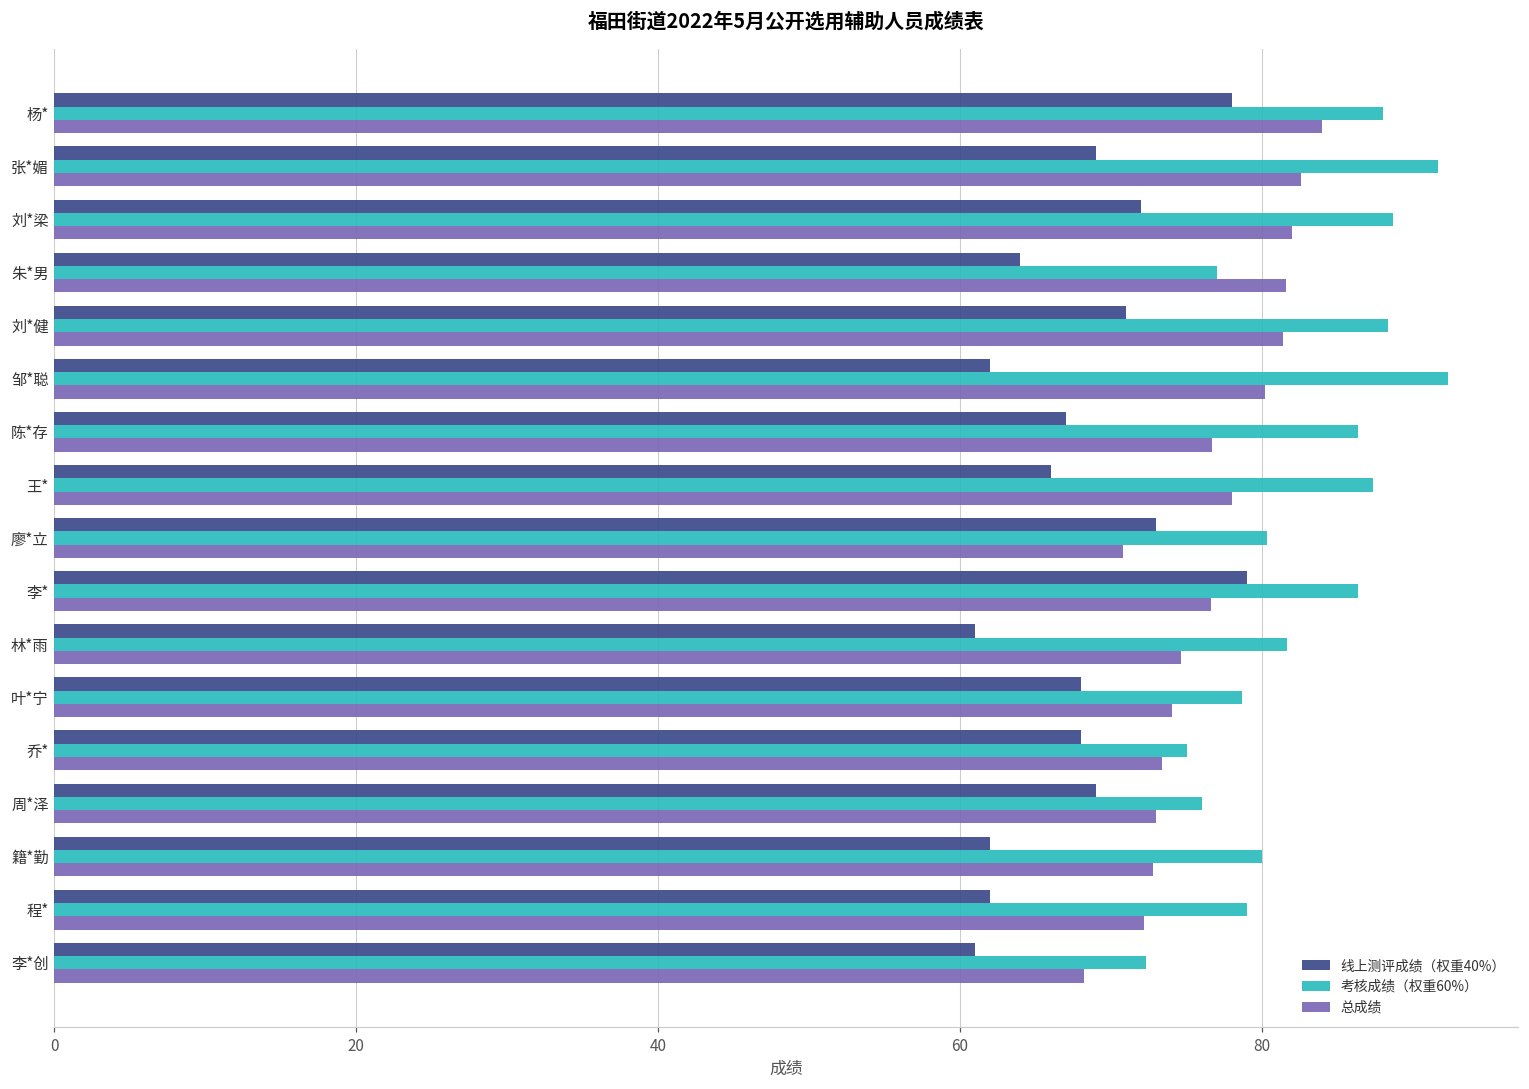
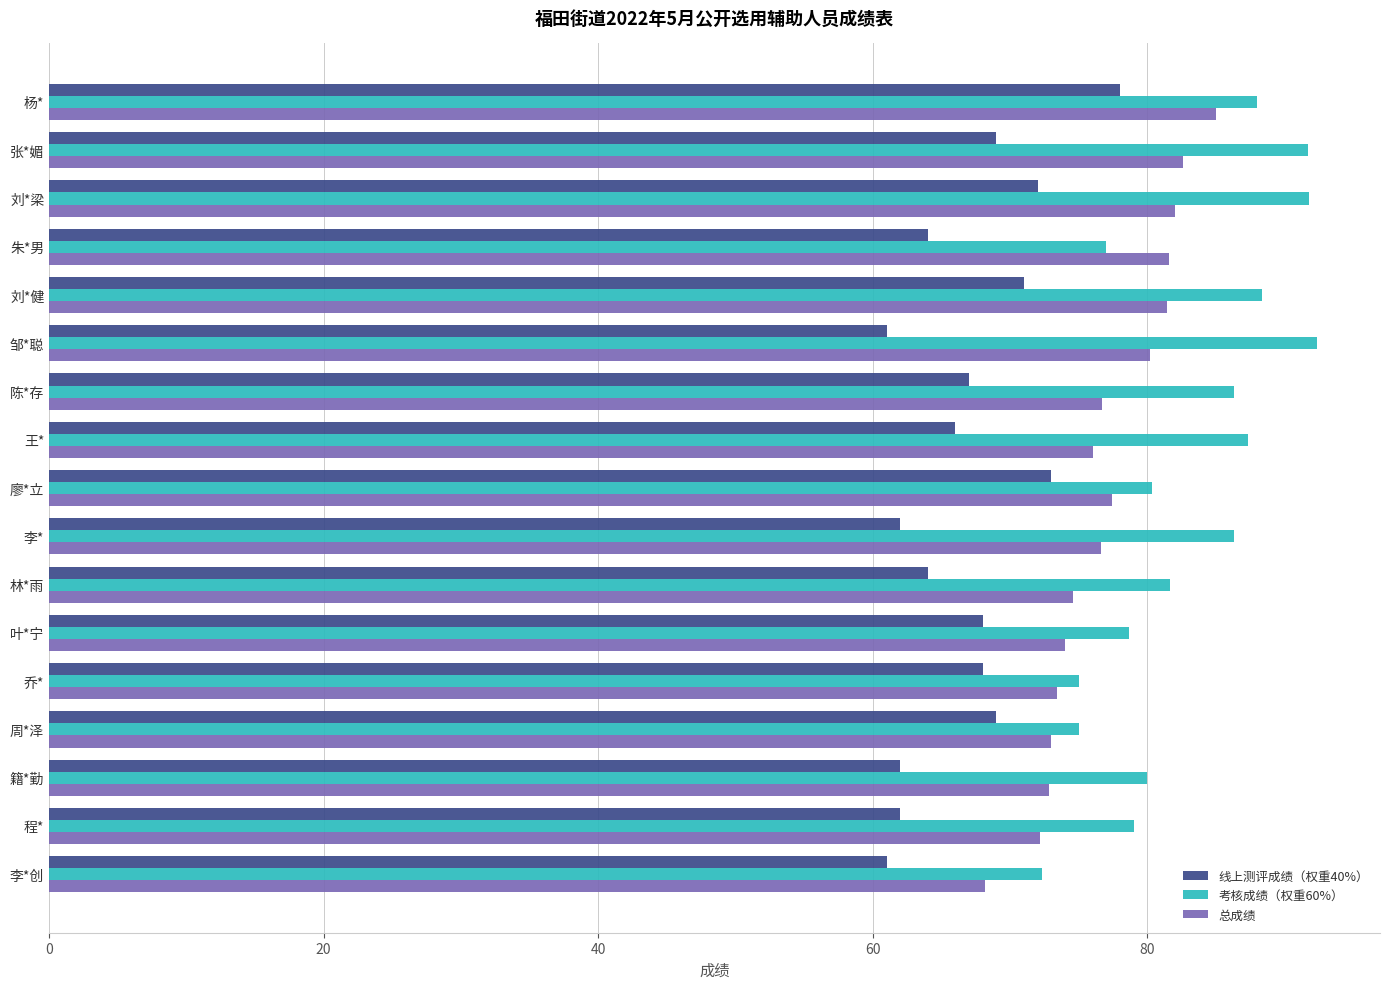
总成绩, 杨*: 84 -> 85
考核成绩（权重60%）, 刘*梁: 88.7 -> 91.8
线上测评成绩（权重40%）, 邹*聪: 62 -> 61
总成绩, 王*: 78.0 -> 76.0
总成绩, 廖*立: 70.8 -> 77.4
线上测评成绩（权重40%）, 李*: 79 -> 62
线上测评成绩（权重40%）, 林*雨: 61 -> 64
考核成绩（权重60%）, 周*泽: 76 -> 75
